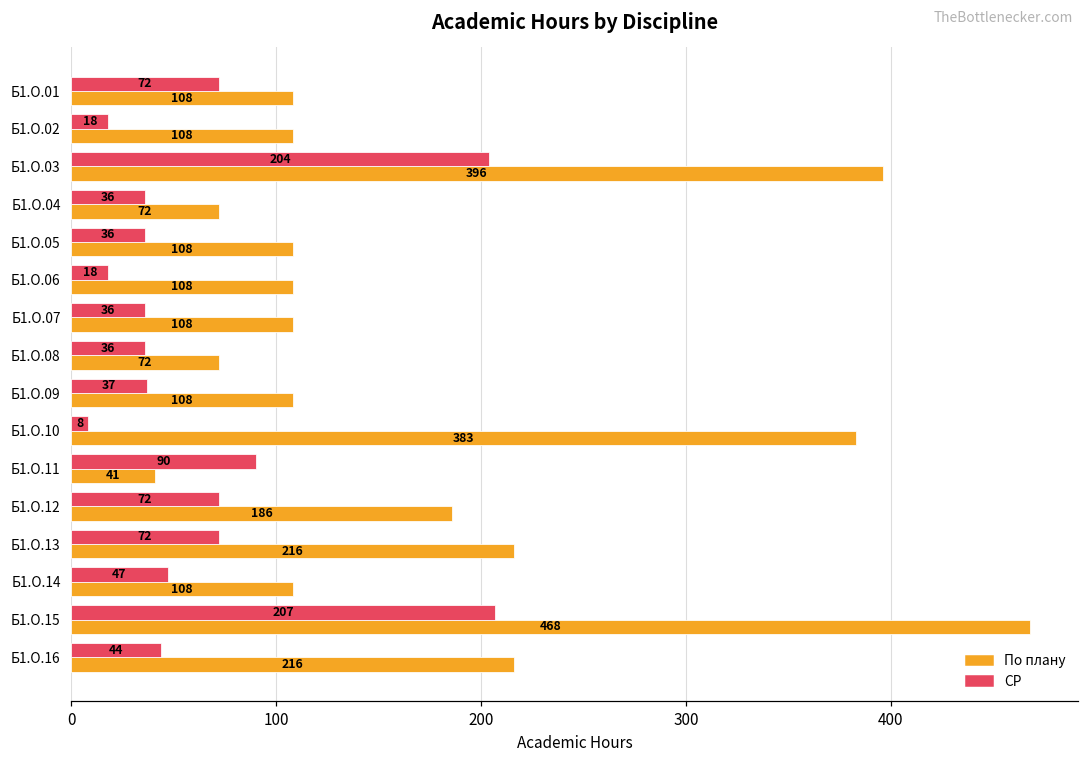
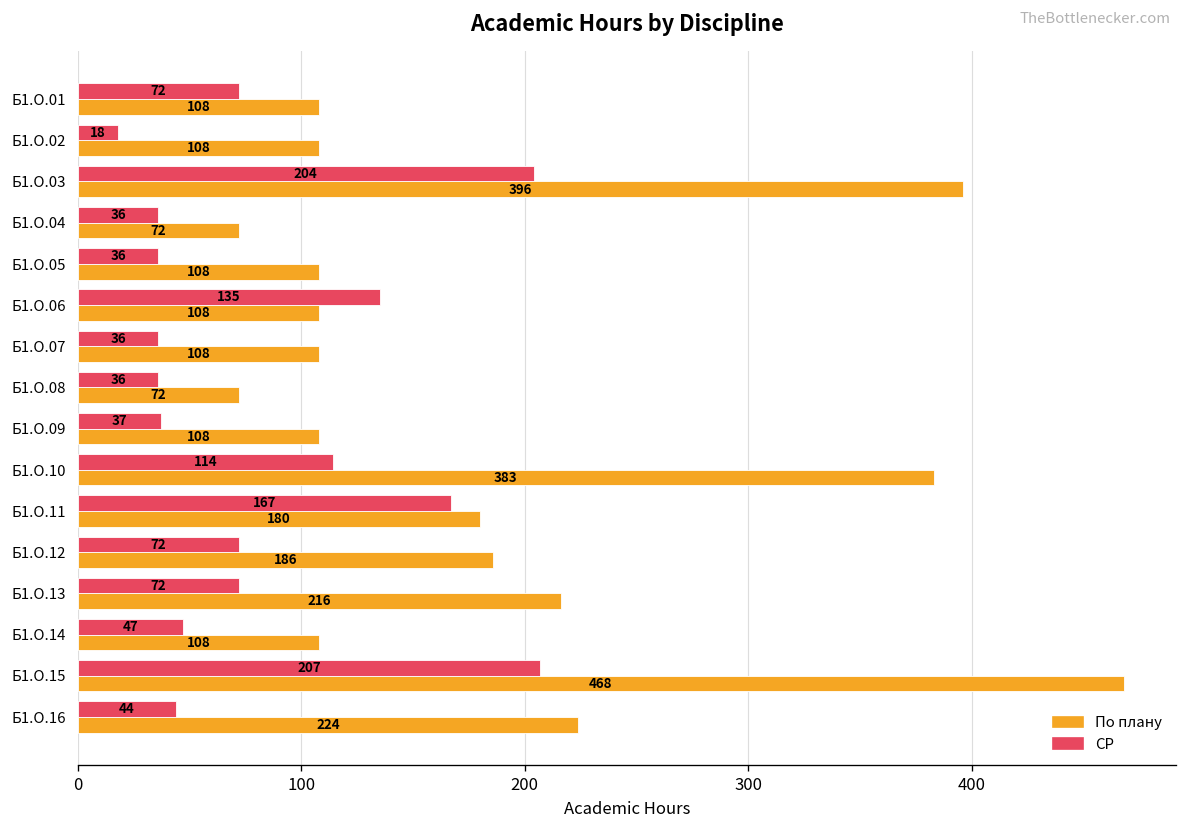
СР, Б1.О.06: 18 -> 135
СР, Б1.О.10: 8 -> 114
СР, Б1.О.11: 90 -> 167
По плану, Б1.О.11: 41 -> 180
По плану, Б1.О.16: 216 -> 224
